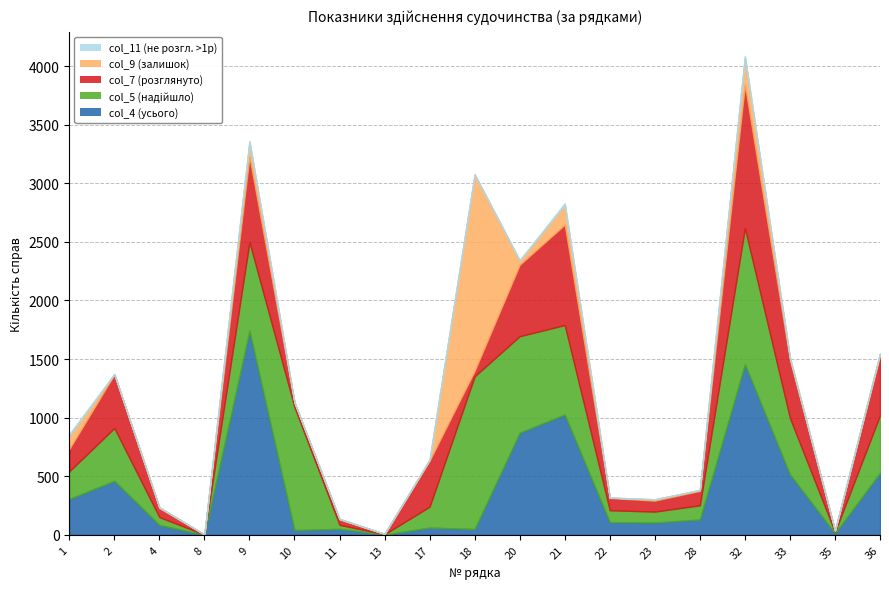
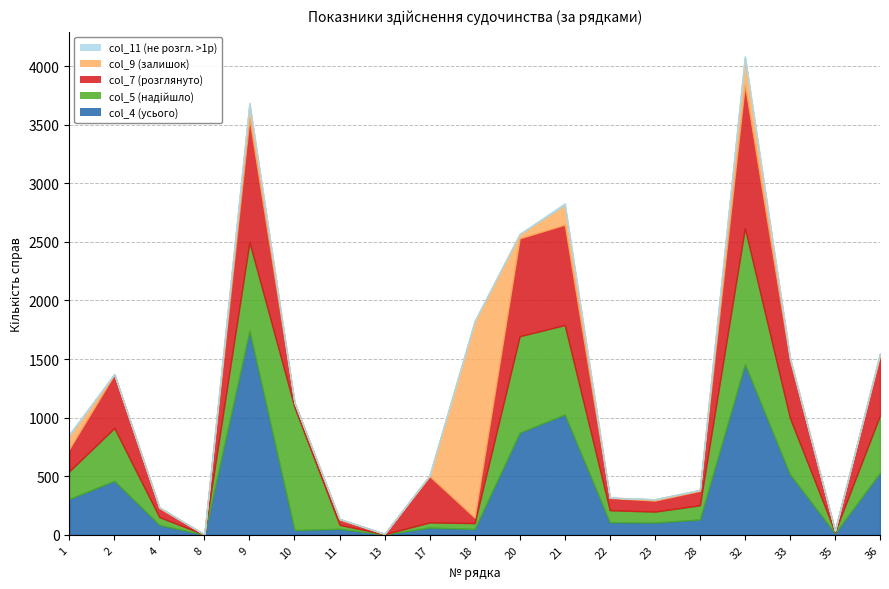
col_7 (розглянуто), 9: 730 -> 1050
col_5 (надійшло), 17: 180 -> 40
col_5 (надійшло), 18: 1300 -> 50
col_7 (розглянуто), 20: 610 -> 840
